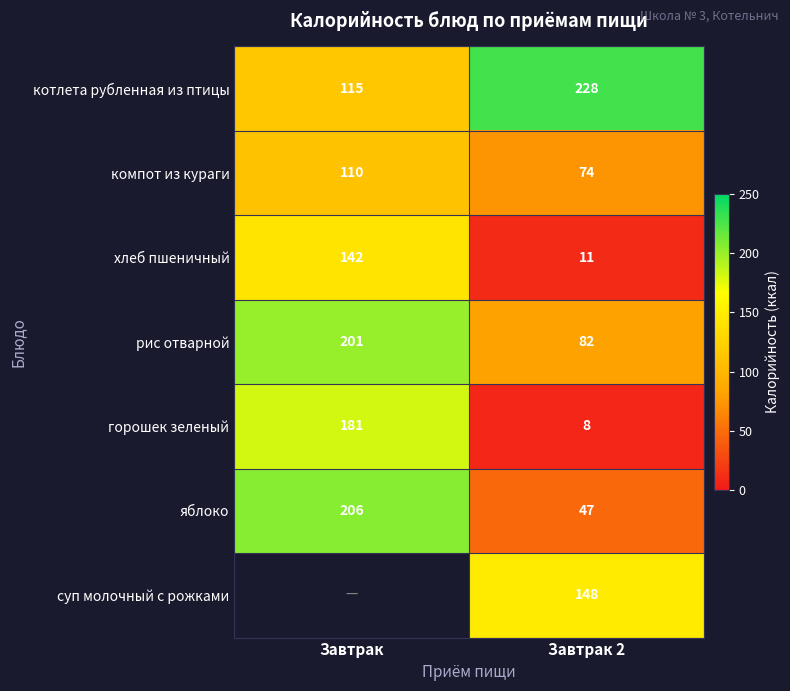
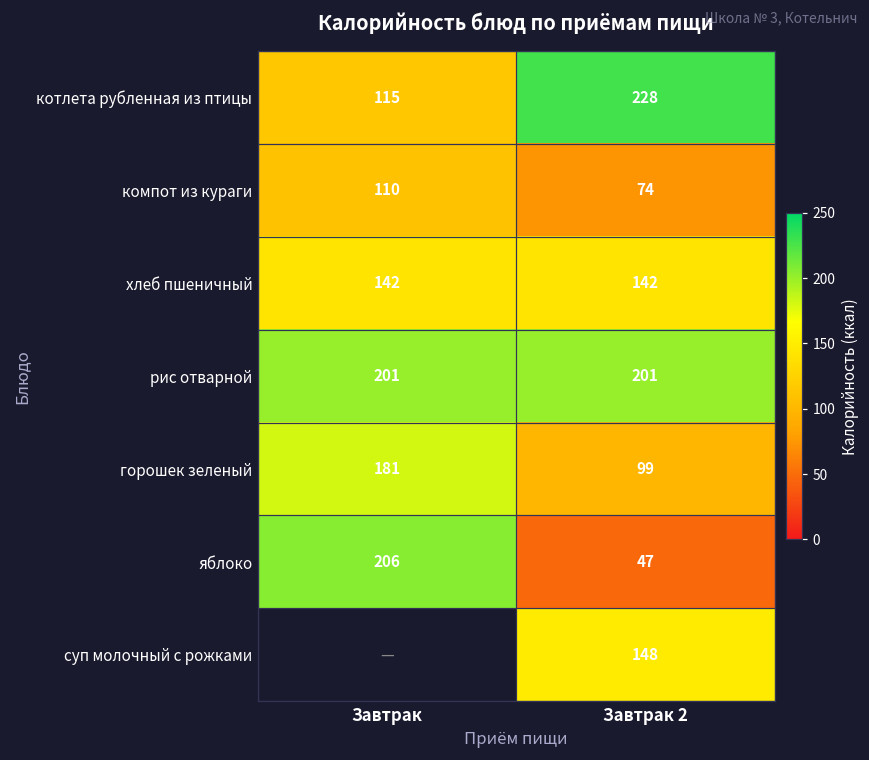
хлеб пшеничный, Завтрак 2: 11 -> 142
рис отварной, Завтрак 2: 82 -> 201
горошек зеленый, Завтрак 2: 8 -> 99
